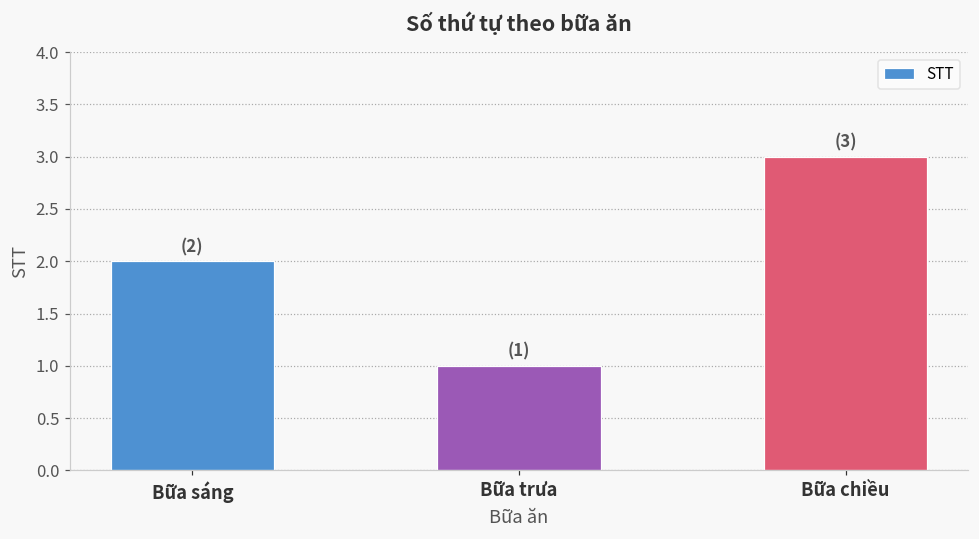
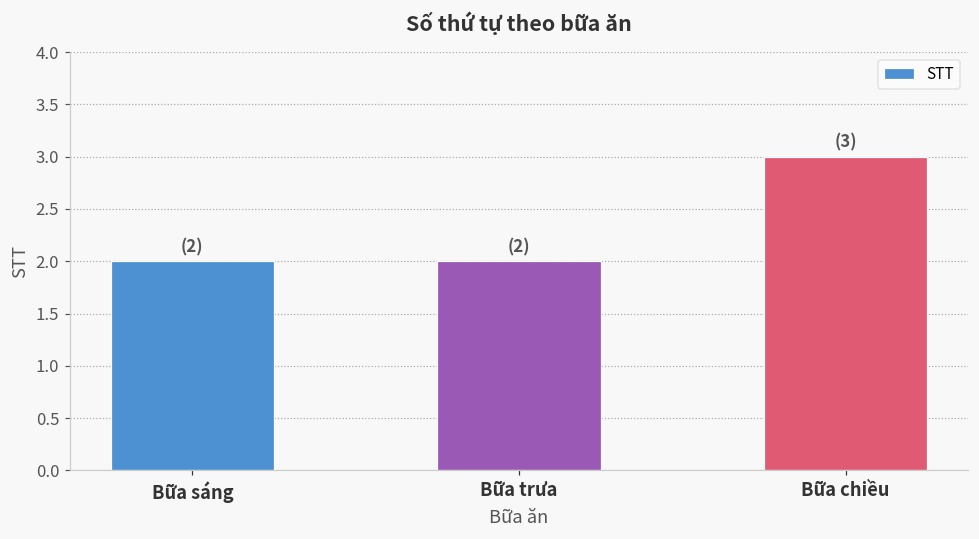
Bữa trưa: (1) -> (2)
